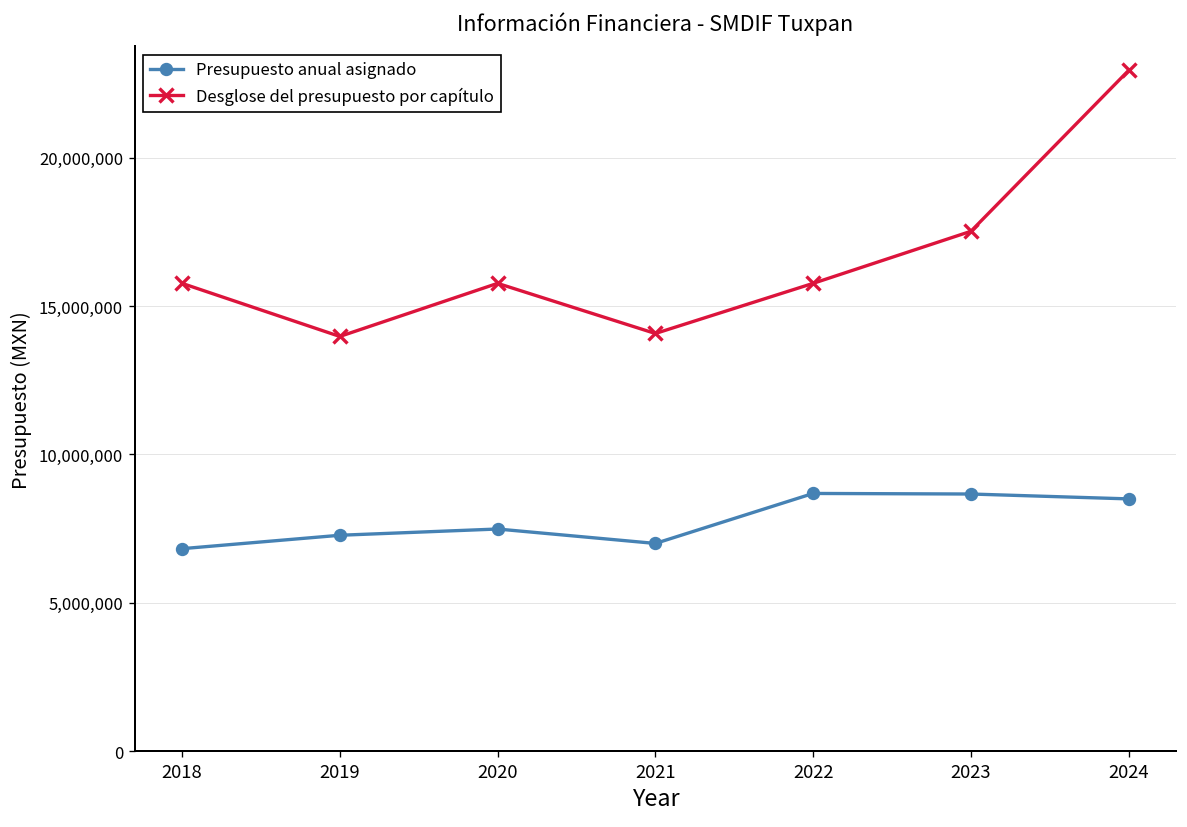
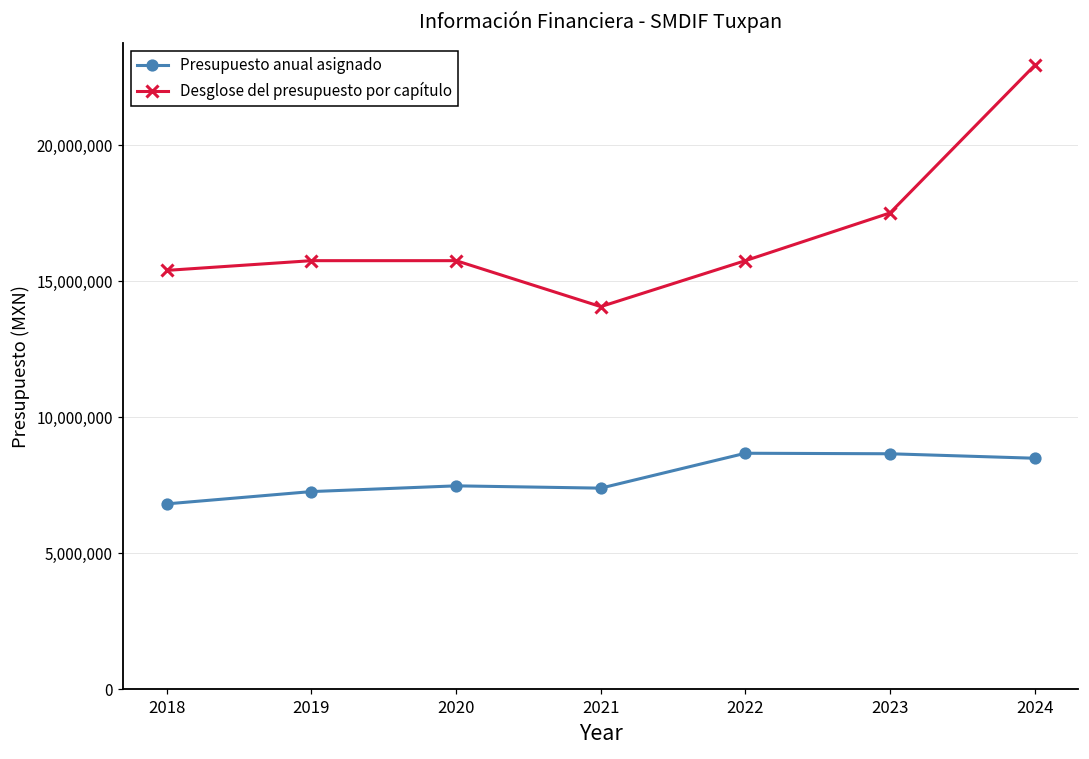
Desglose del presupuesto por capítulo, 2018: 15,800,000 -> 15,400,000
Desglose del presupuesto por capítulo, 2019: 14,000,000 -> 15,800,000
Presupuesto anual asignado, 2021: 7,000,000 -> 7,400,000
